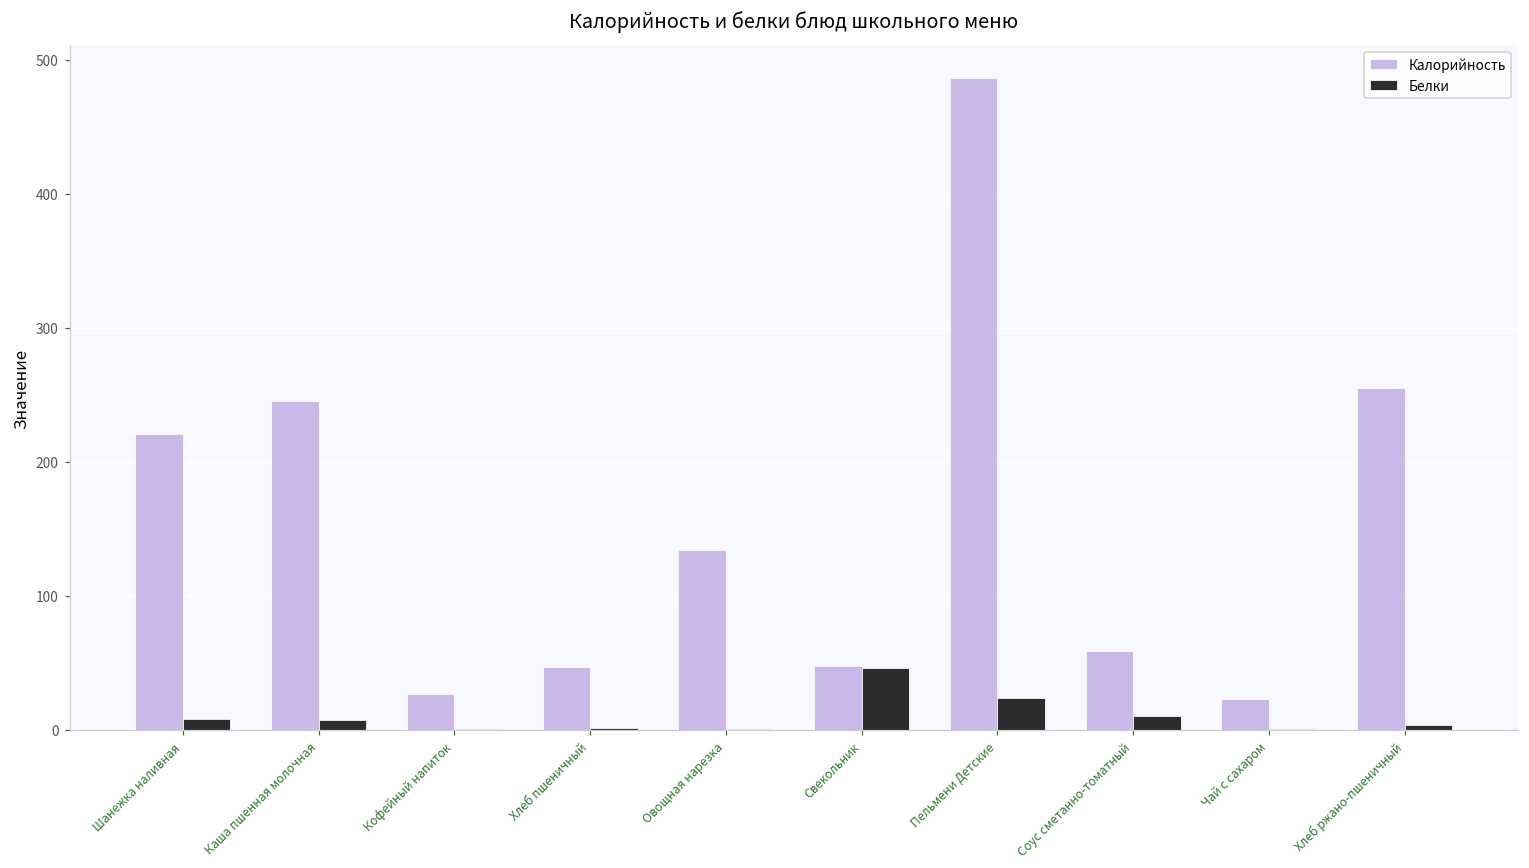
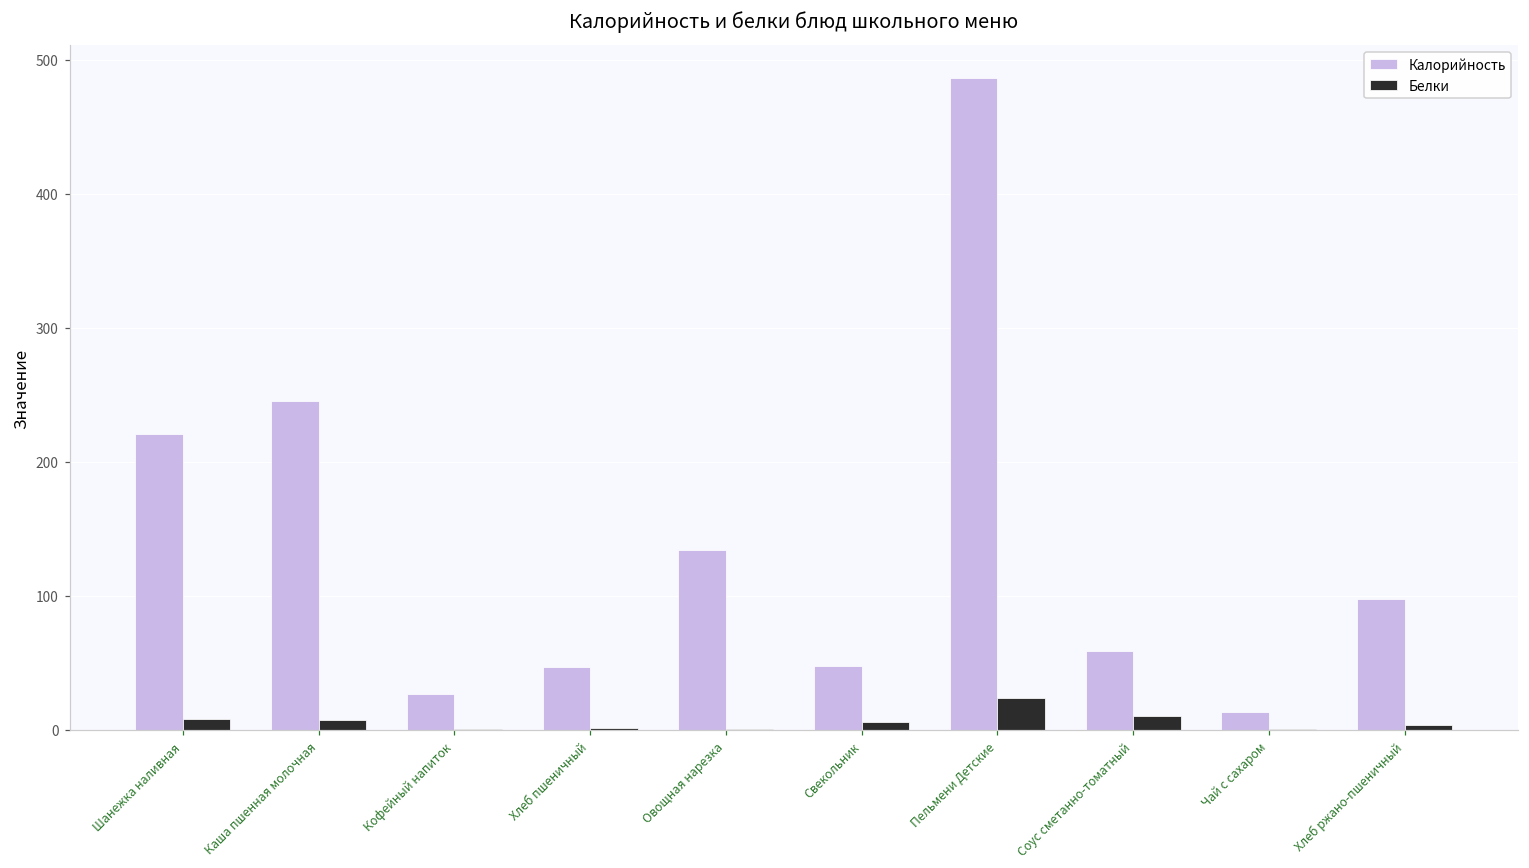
Белки, Свекольник: 46 -> 6
Калорийность, Чай с сахаром: 23 -> 14
Калорийность, Хлеб ржано-пшеничный: 255 -> 98
